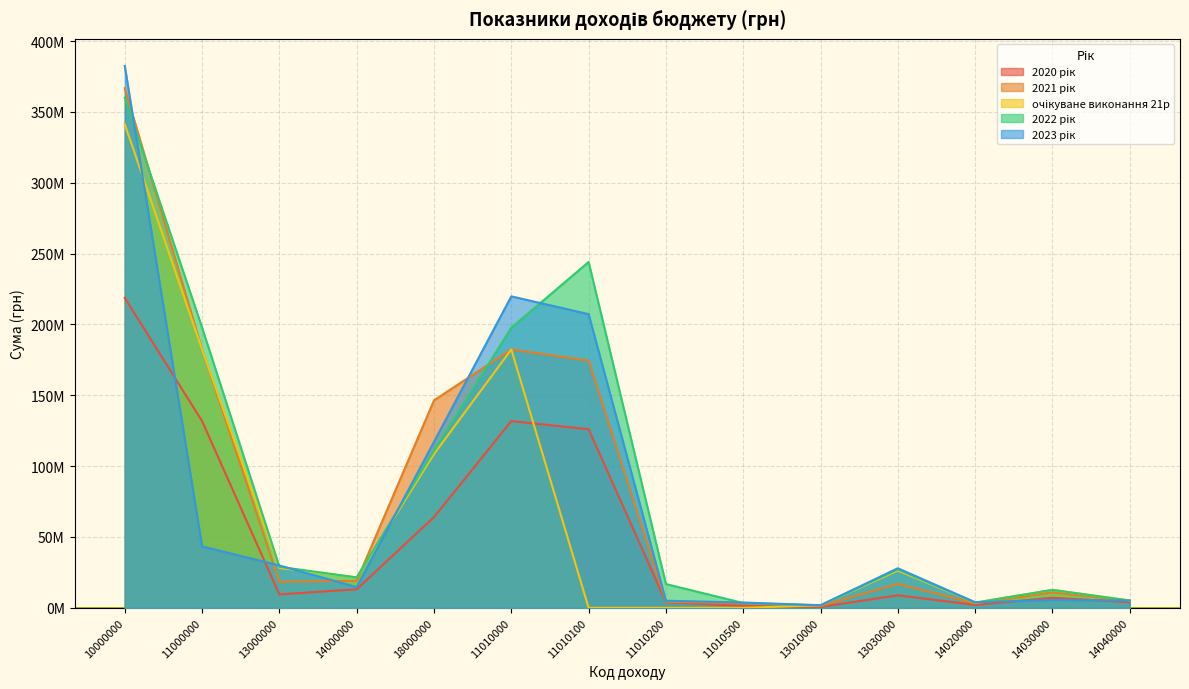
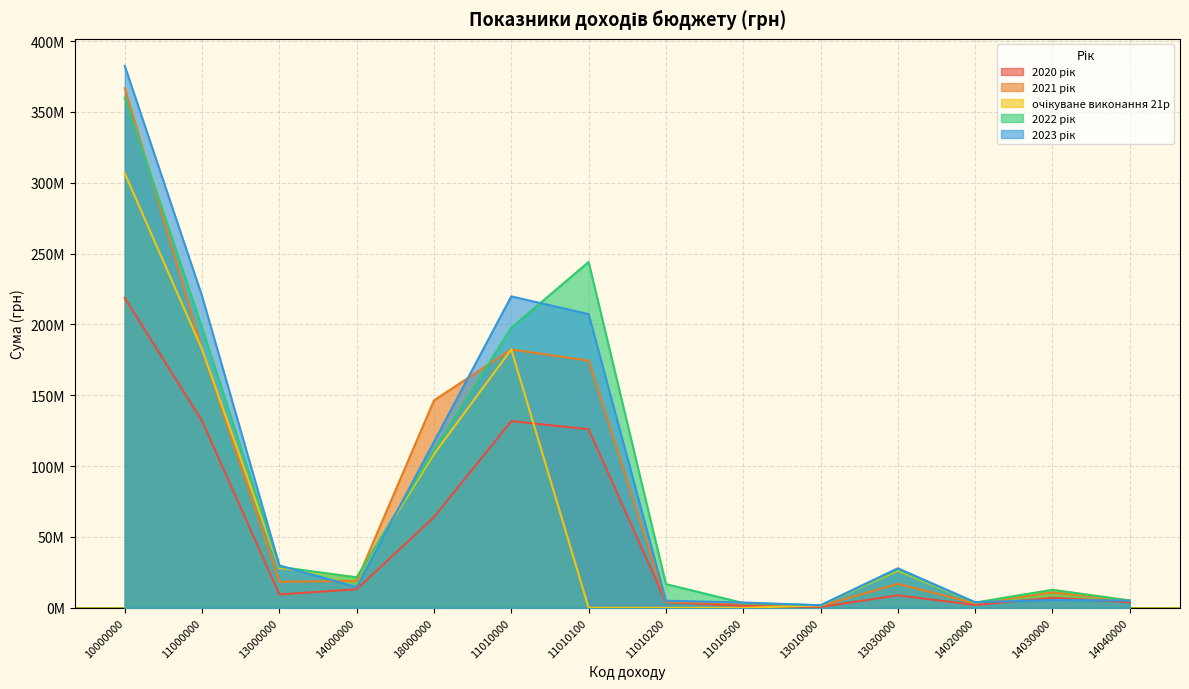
очікуване виконання 21р, 10000000: 341000000 -> 307000000
2023 рік, 11000000: 43000000 -> 220000000
